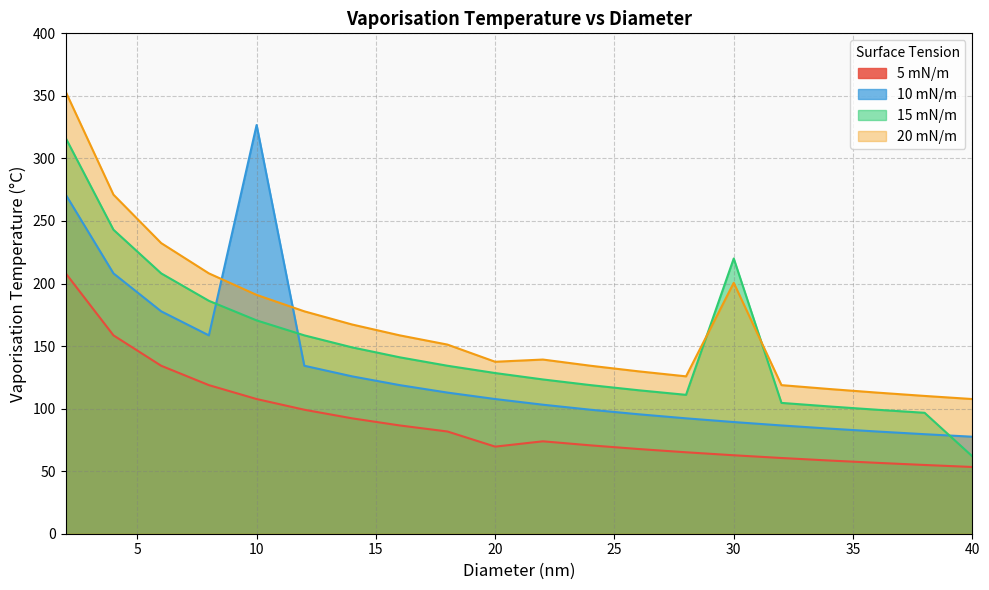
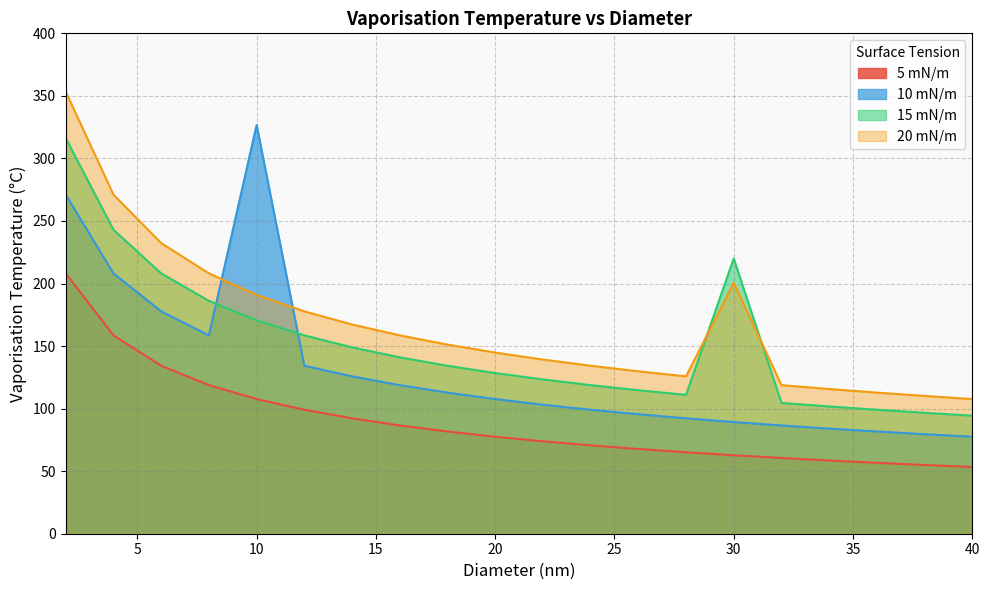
5 mN/m, 20: 70 -> 78
20 mN/m, 20: 137 -> 145
15 mN/m, 40: 62 -> 94
